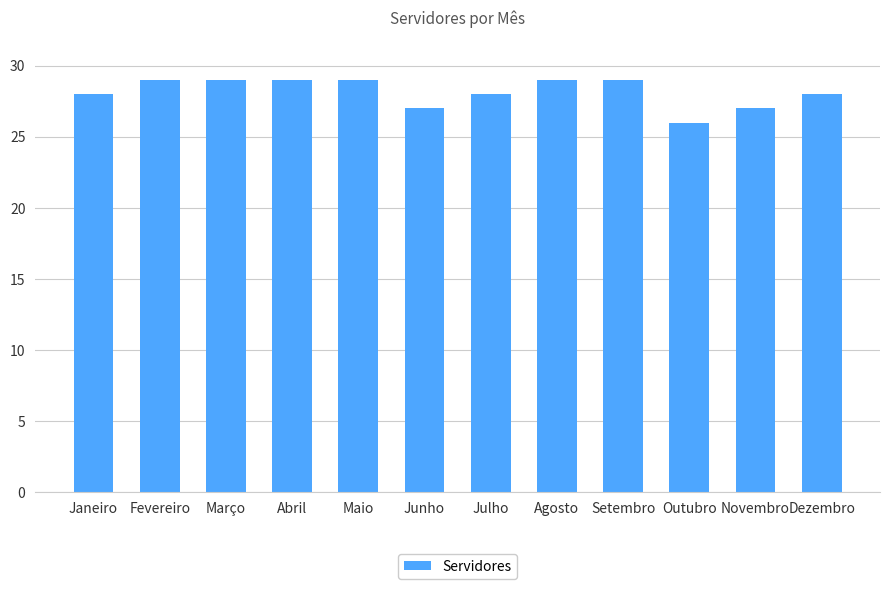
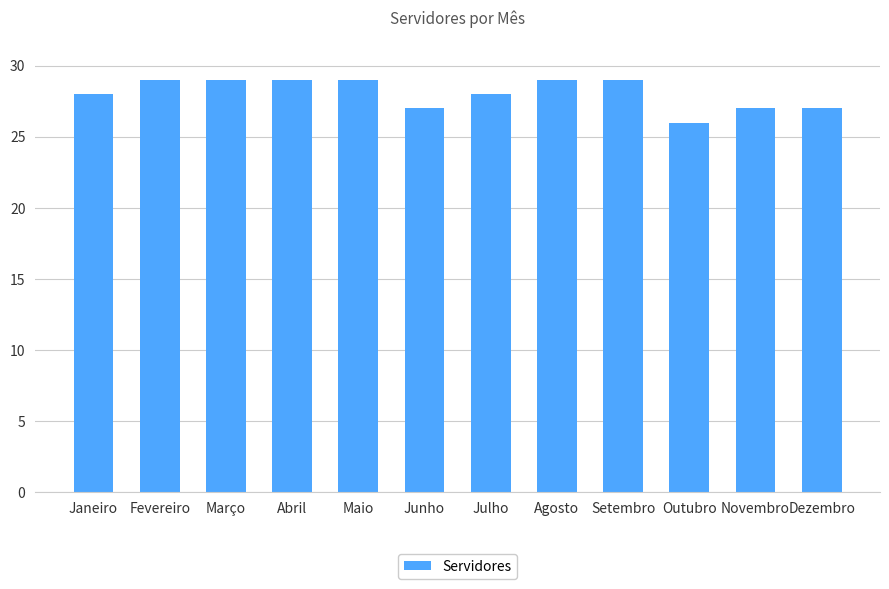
Dezembro: 28 -> 27
